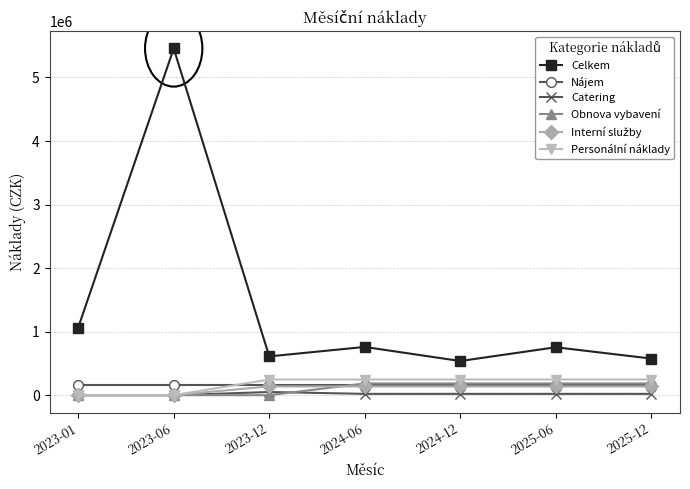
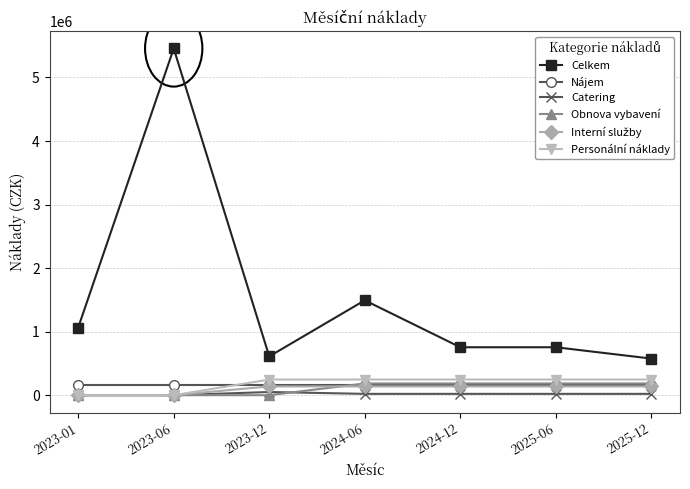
Celkem, 2024-06: 800000 -> 1500000
Celkem, 2024-12: 500000 -> 800000
